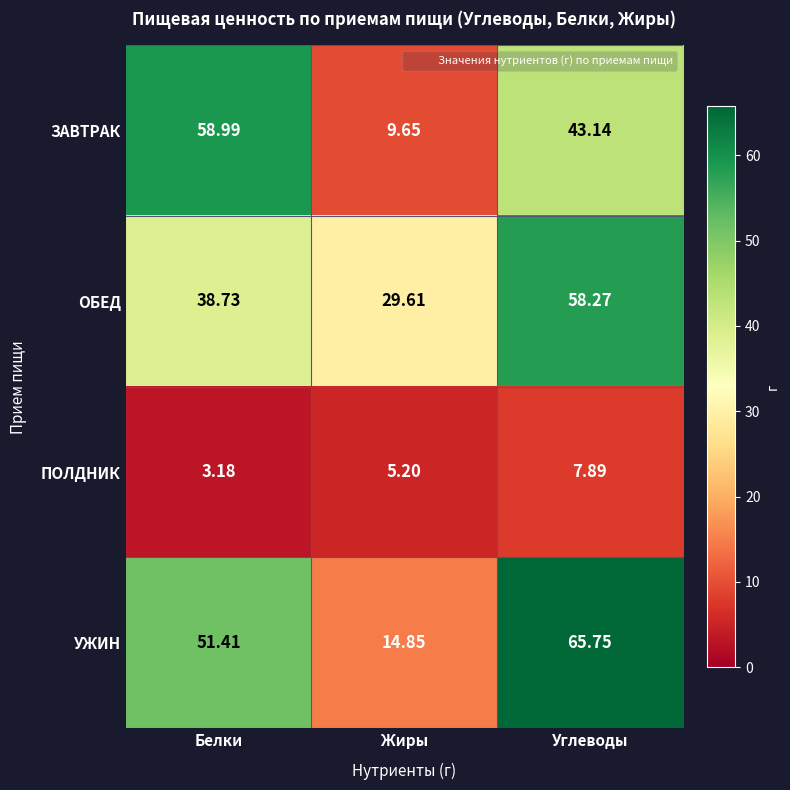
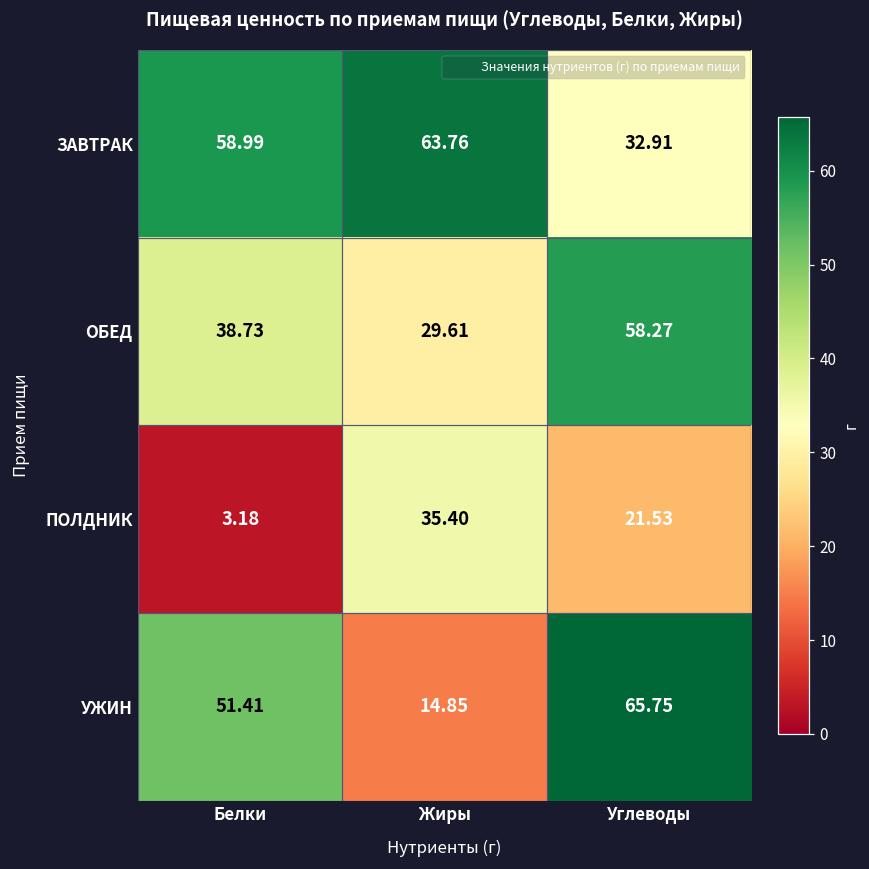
ЗАВТРАК, Жиры: 9.65 -> 63.76
ЗАВТРАК, Углеводы: 43.14 -> 32.91
ПОЛДНИК, Жиры: 5.20 -> 35.40
ПОЛДНИК, Углеводы: 7.89 -> 21.53
